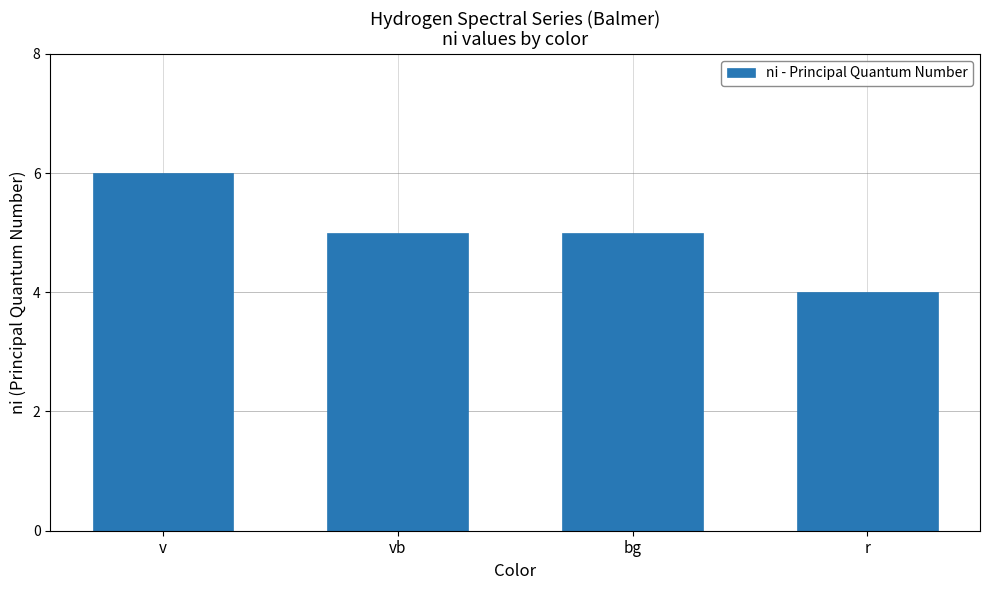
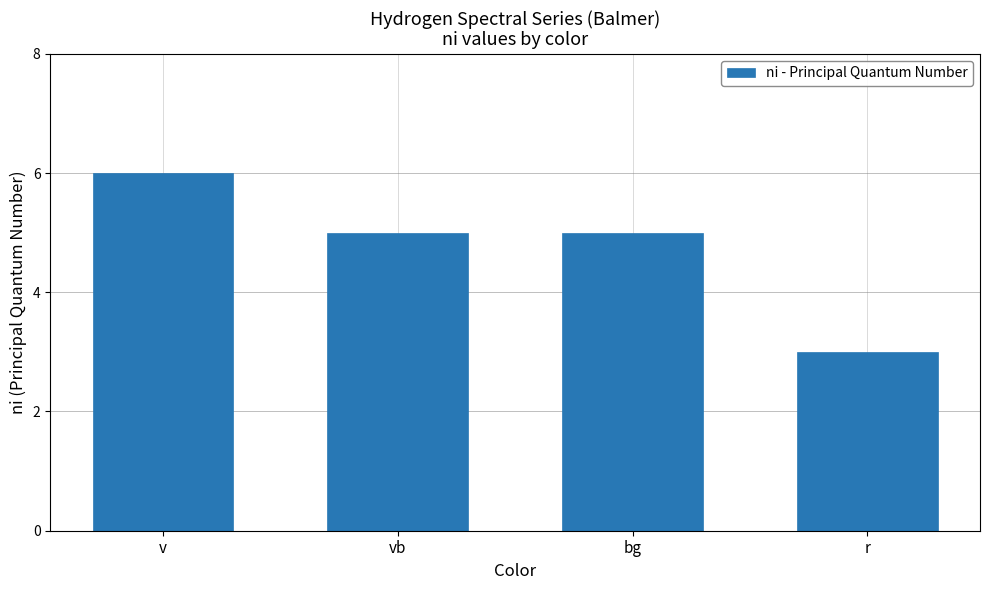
r: 4 -> 3
